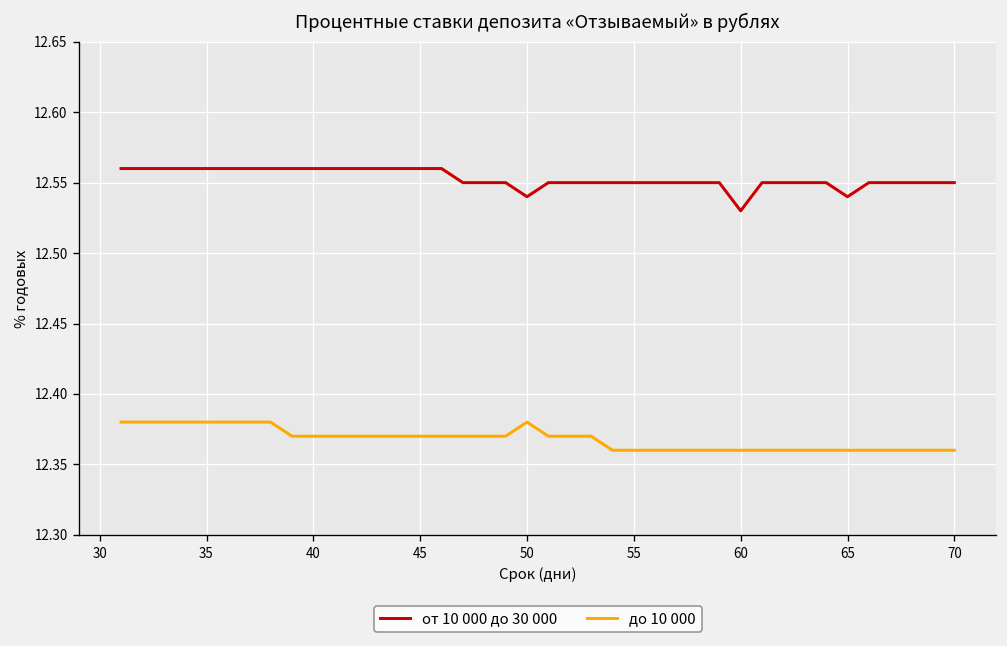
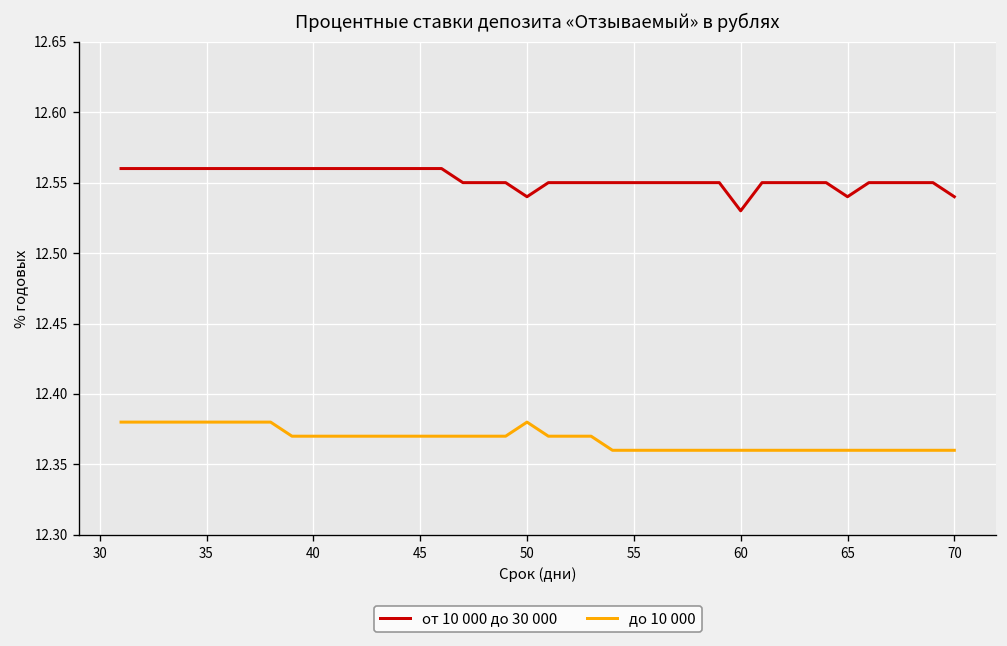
от 10 000 до 30 000, 70: 12.55 -> 12.54
